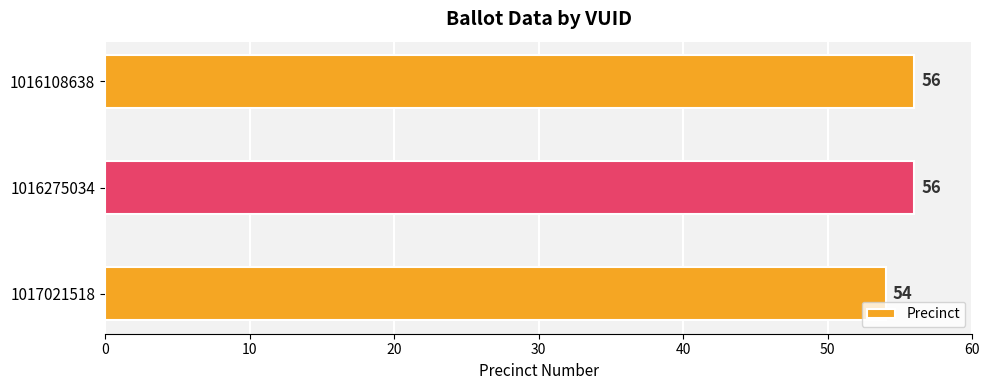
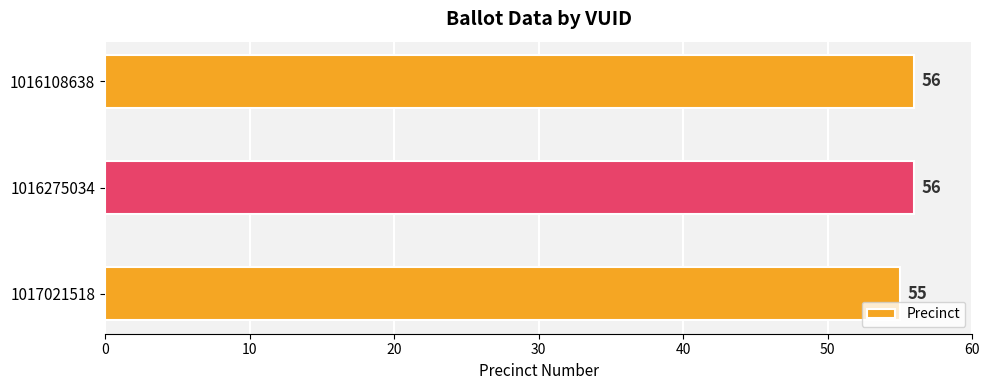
1017021518: 54 -> 55
